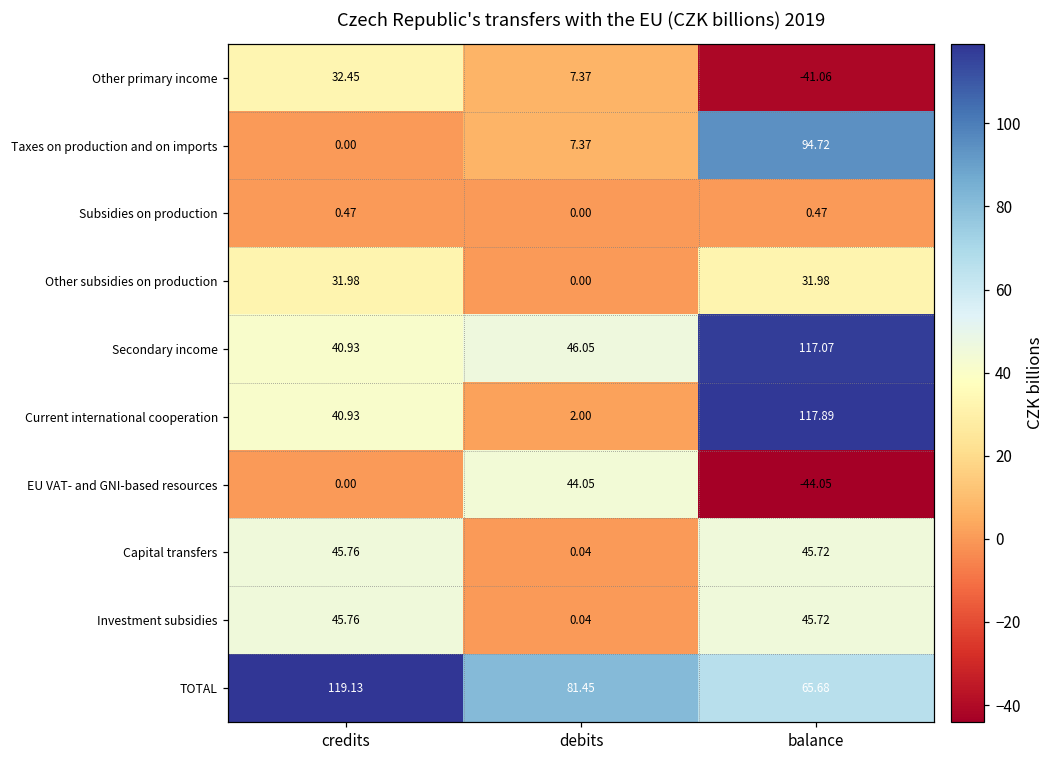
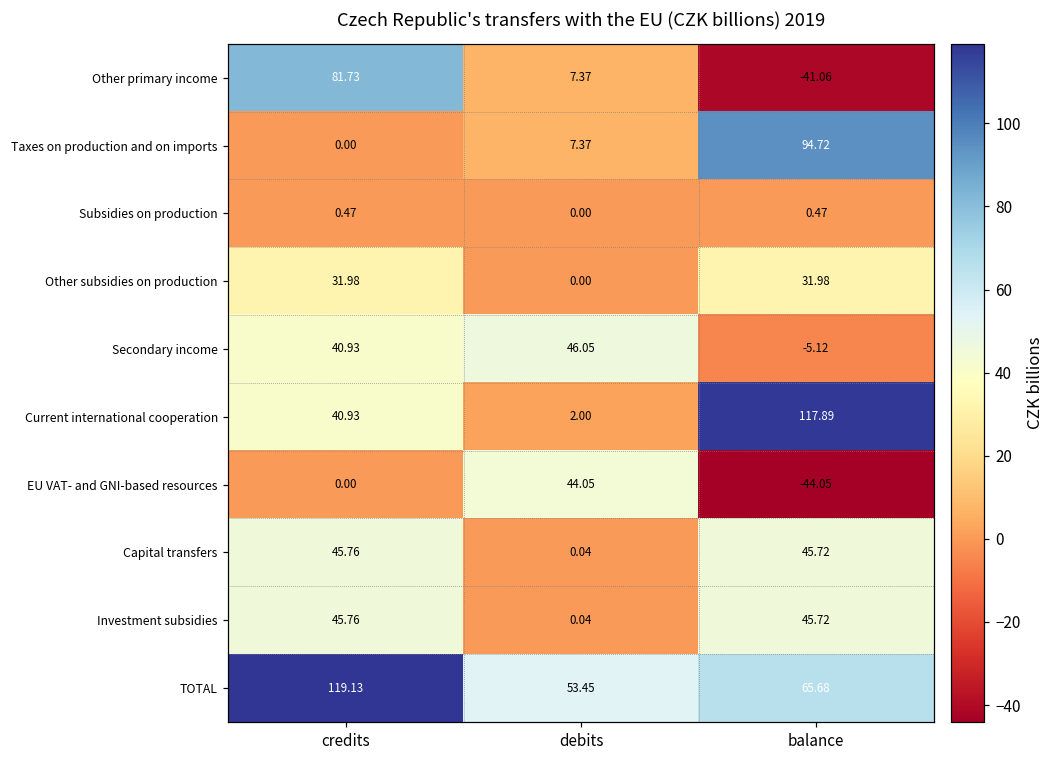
Other primary income, credits: 32.45 -> 81.73
Secondary income, balance: 117.07 -> -5.12
TOTAL, debits: 81.45 -> 53.45
